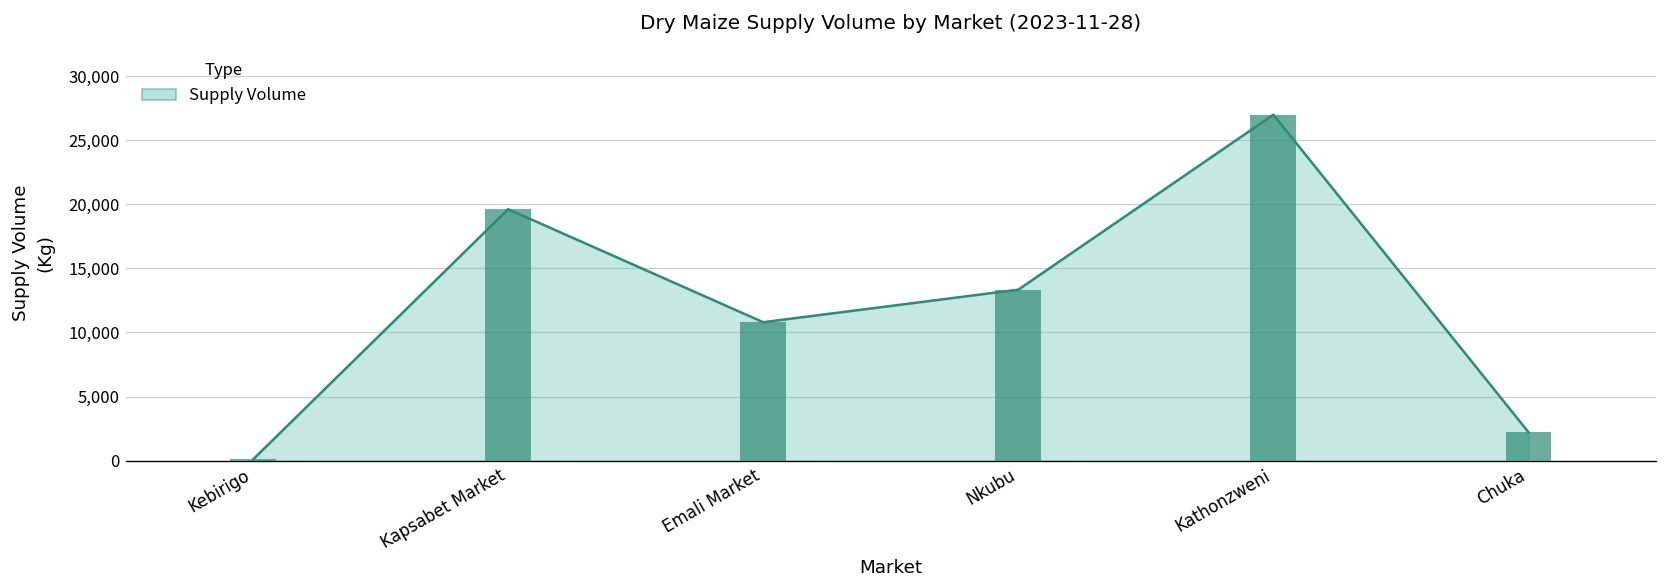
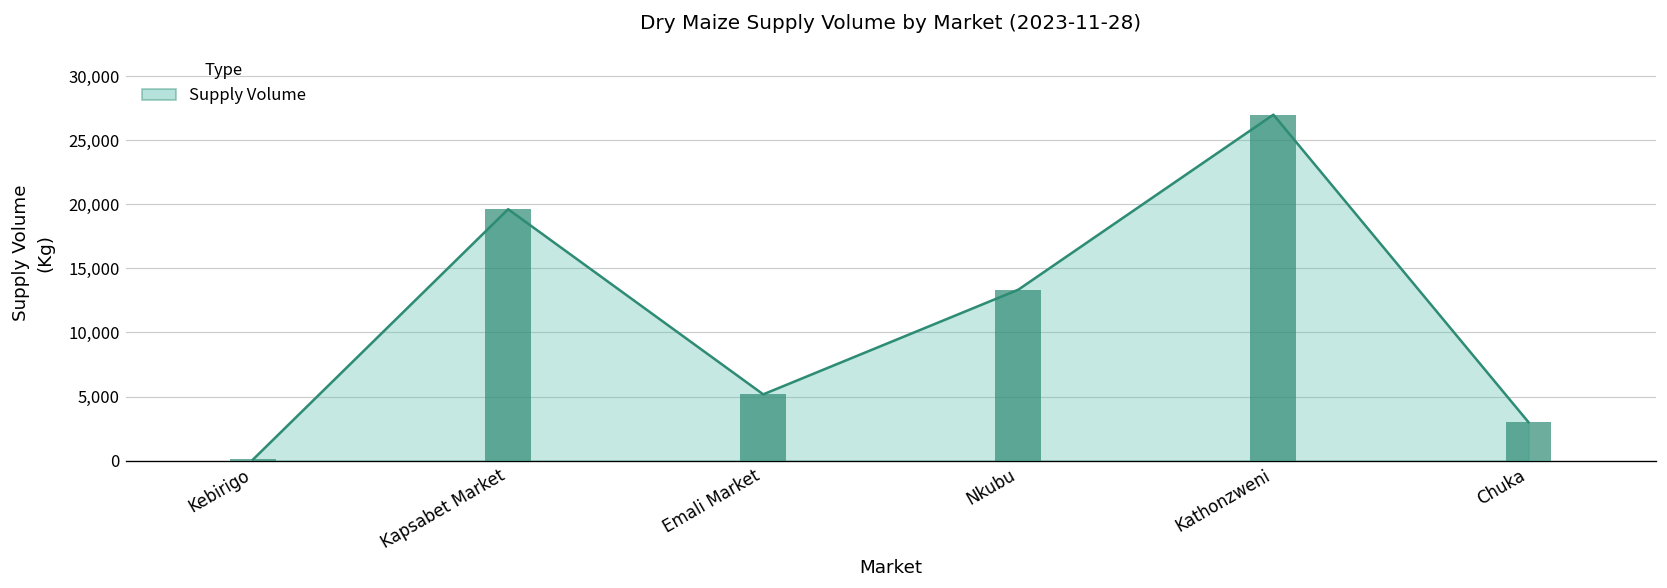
Supply Volume, Emali Market: 10,800 -> 5,200
Supply Volume, Chuka: 2,200 -> 3,000
